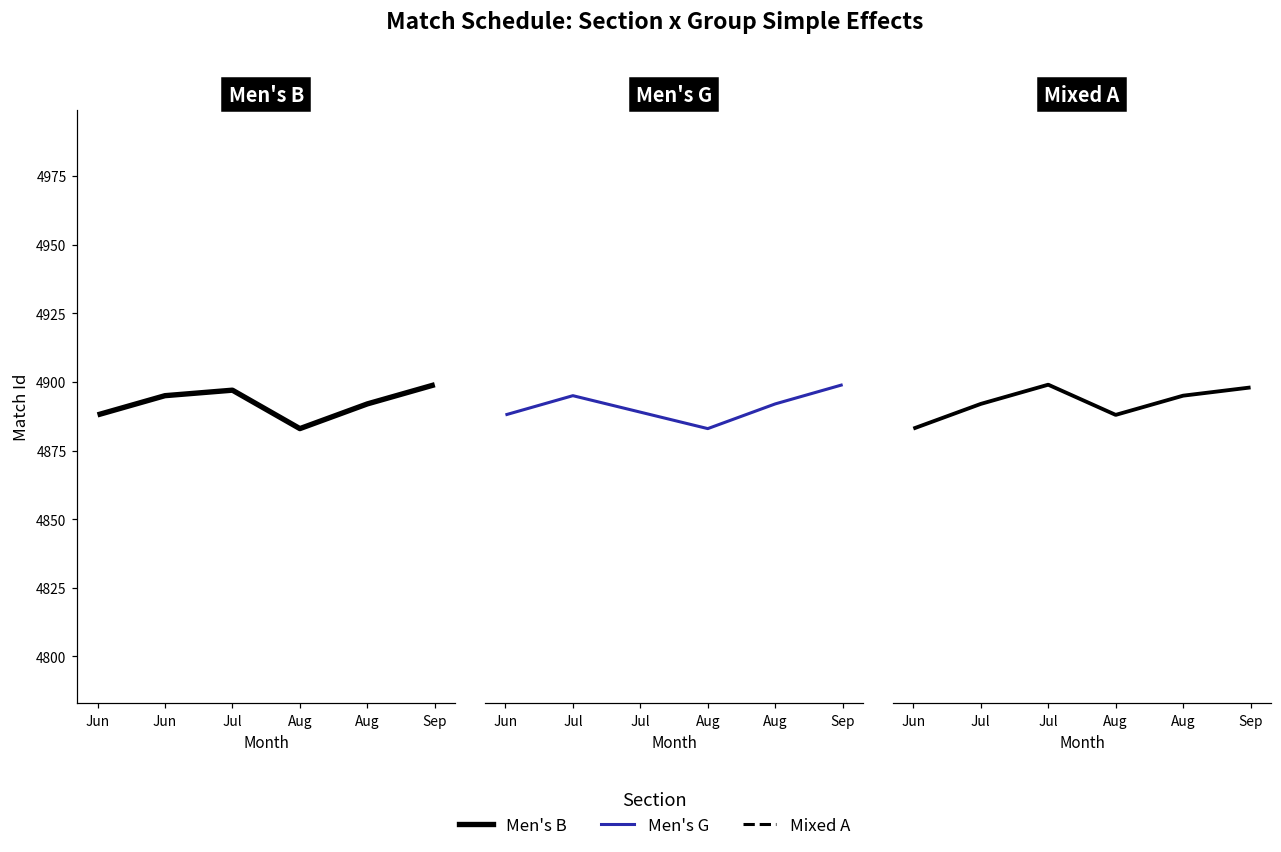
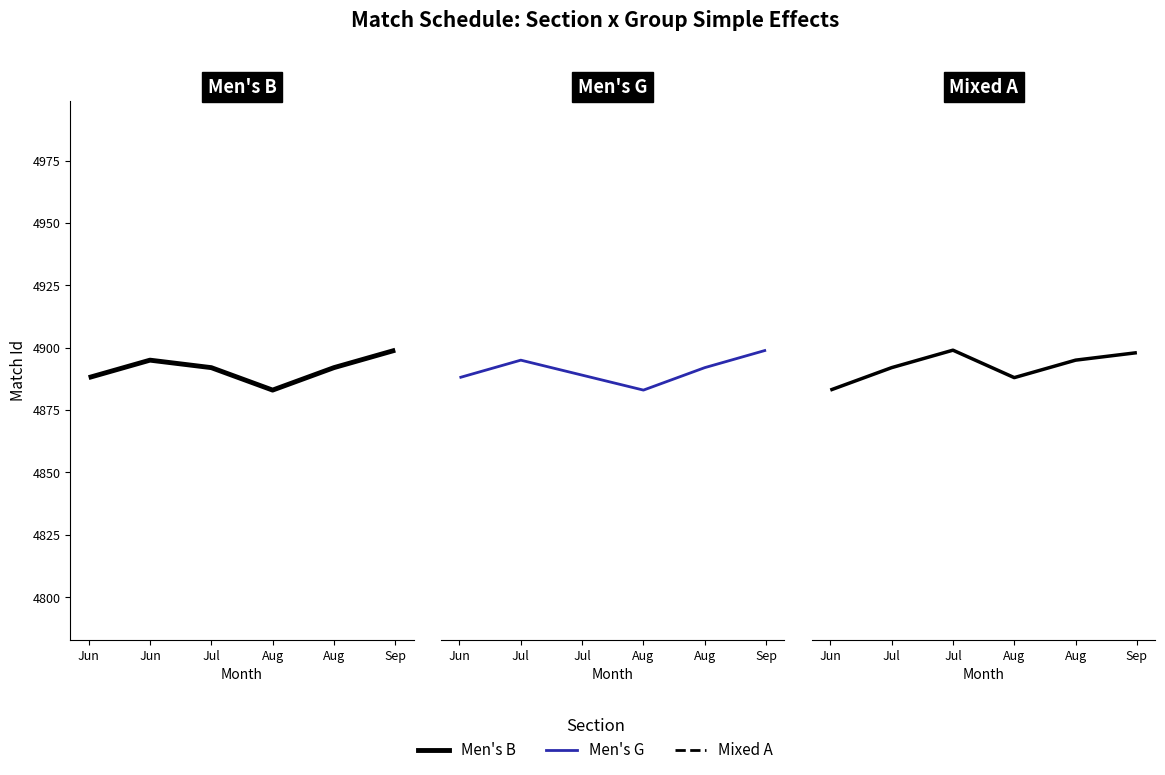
Men's B, Jul: 4897 -> 4892
